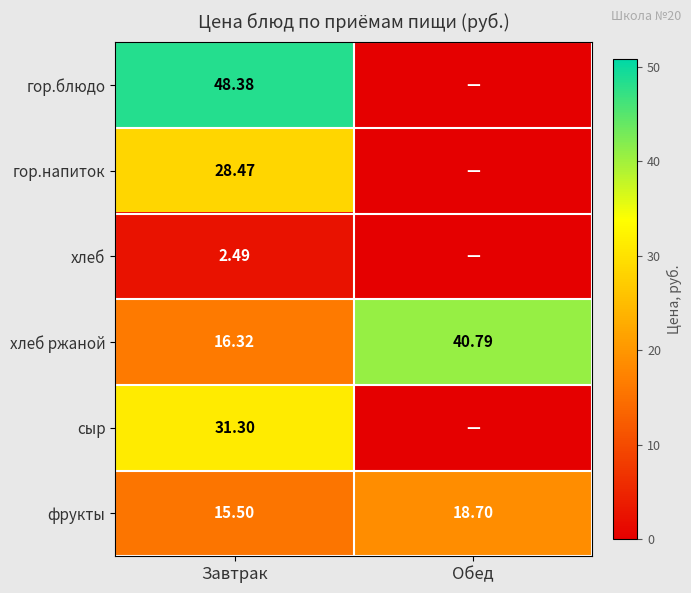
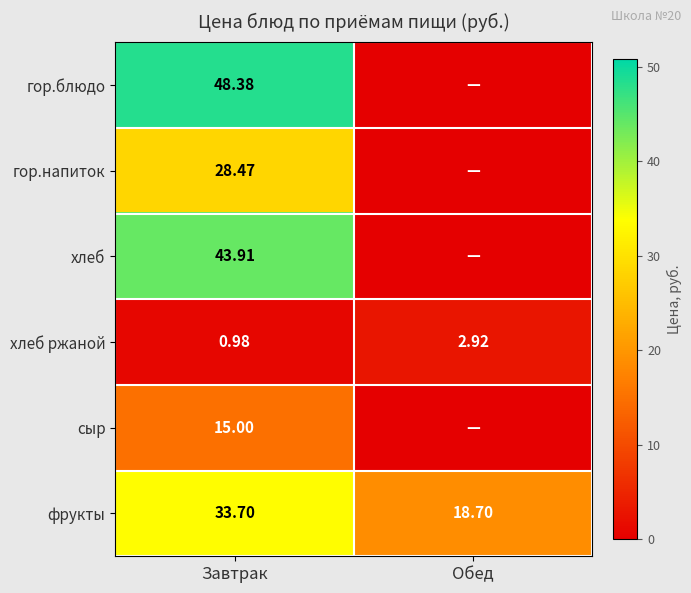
хлеб, Завтрак: 2.49 -> 43.91
хлеб ржаной, Завтрак: 16.32 -> 0.98
хлеб ржаной, Обед: 40.79 -> 2.92
сыр, Завтрак: 31.30 -> 15.00
фрукты, Завтрак: 15.50 -> 33.70
